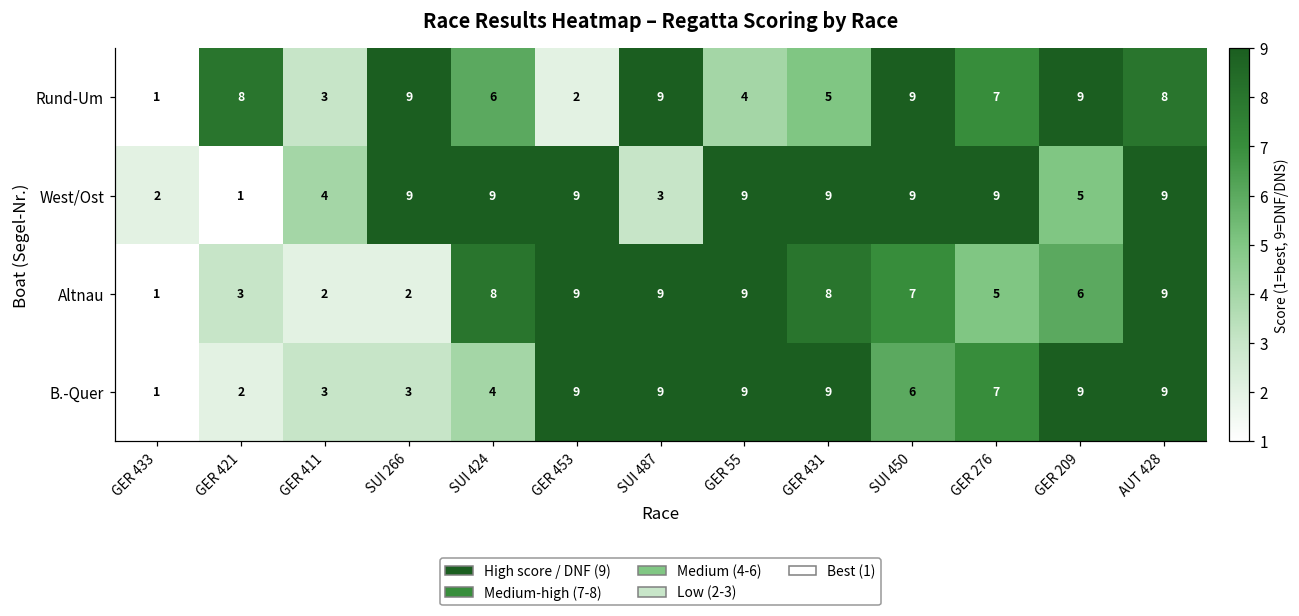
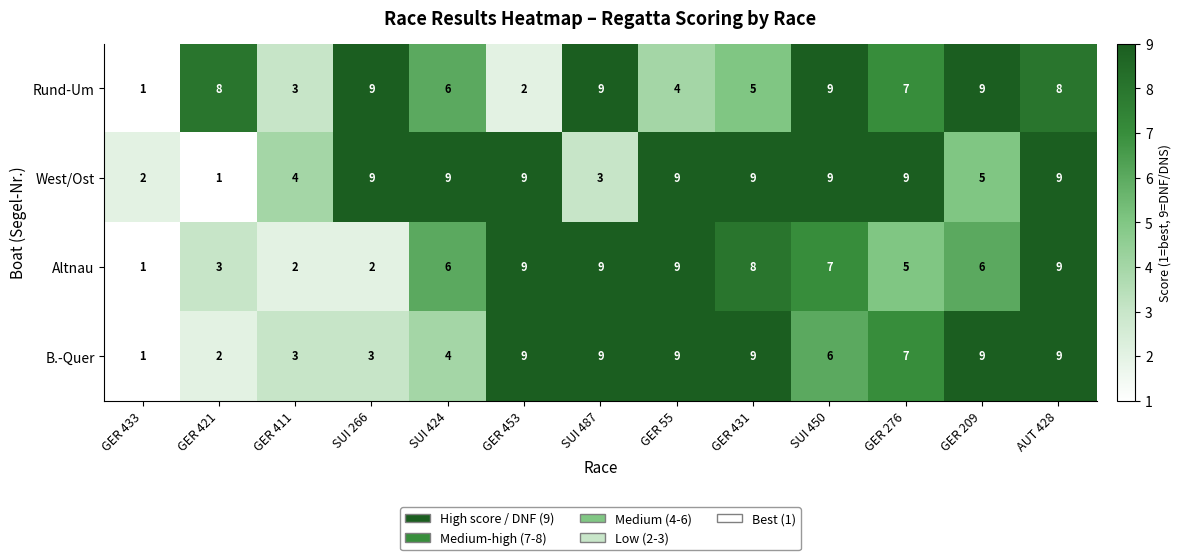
Altnau, SUI 424: 8 -> 6
